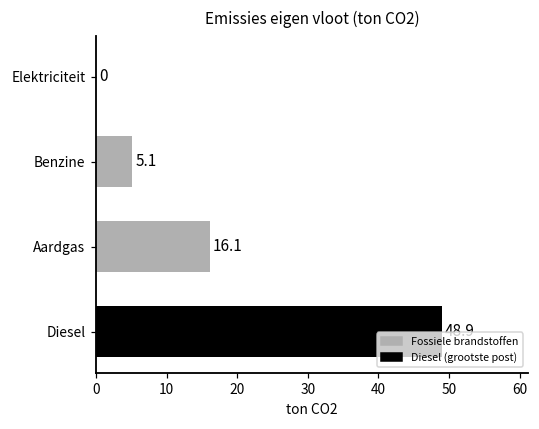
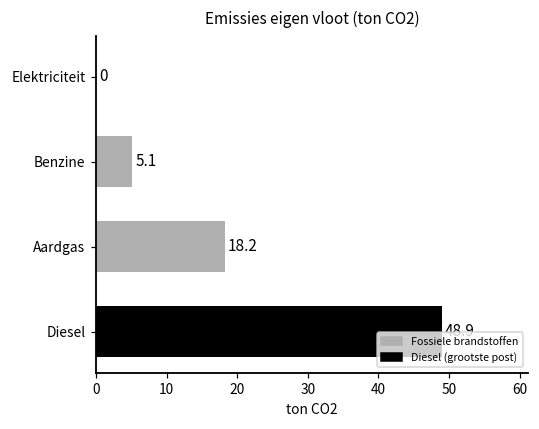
Aardgas: 16.1 -> 18.2
